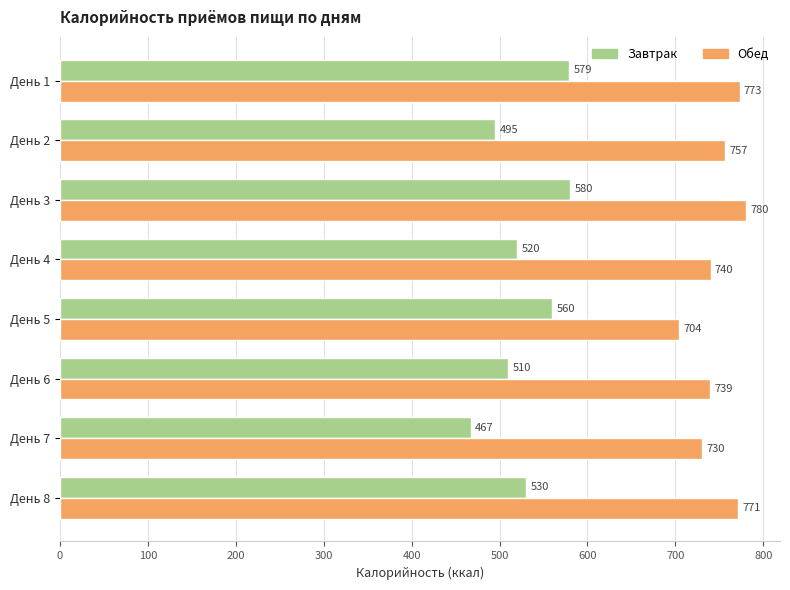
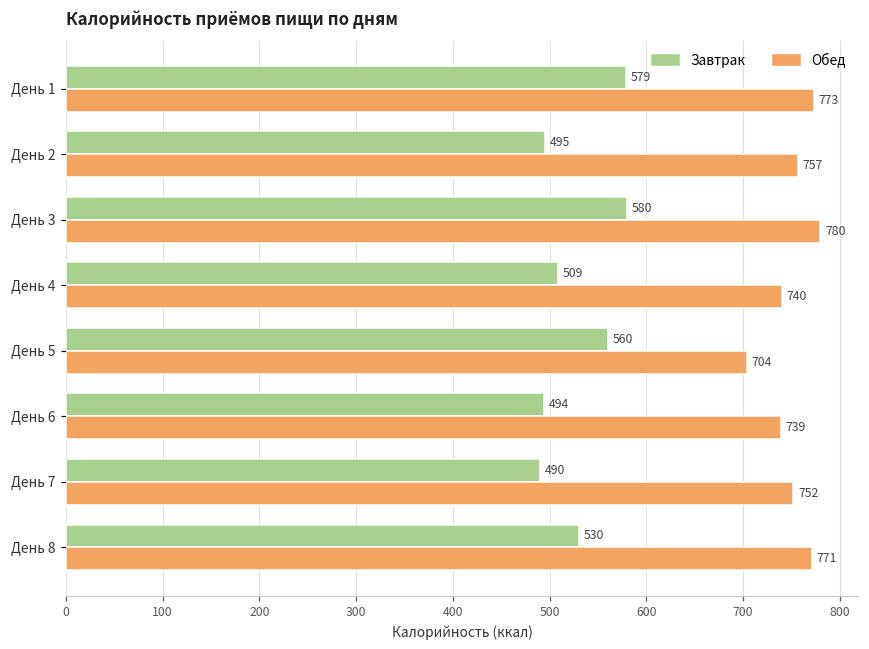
Завтрак, День 4: 520 -> 509
Завтрак, День 6: 510 -> 494
Завтрак, День 7: 467 -> 490
Обед, День 7: 730 -> 752
